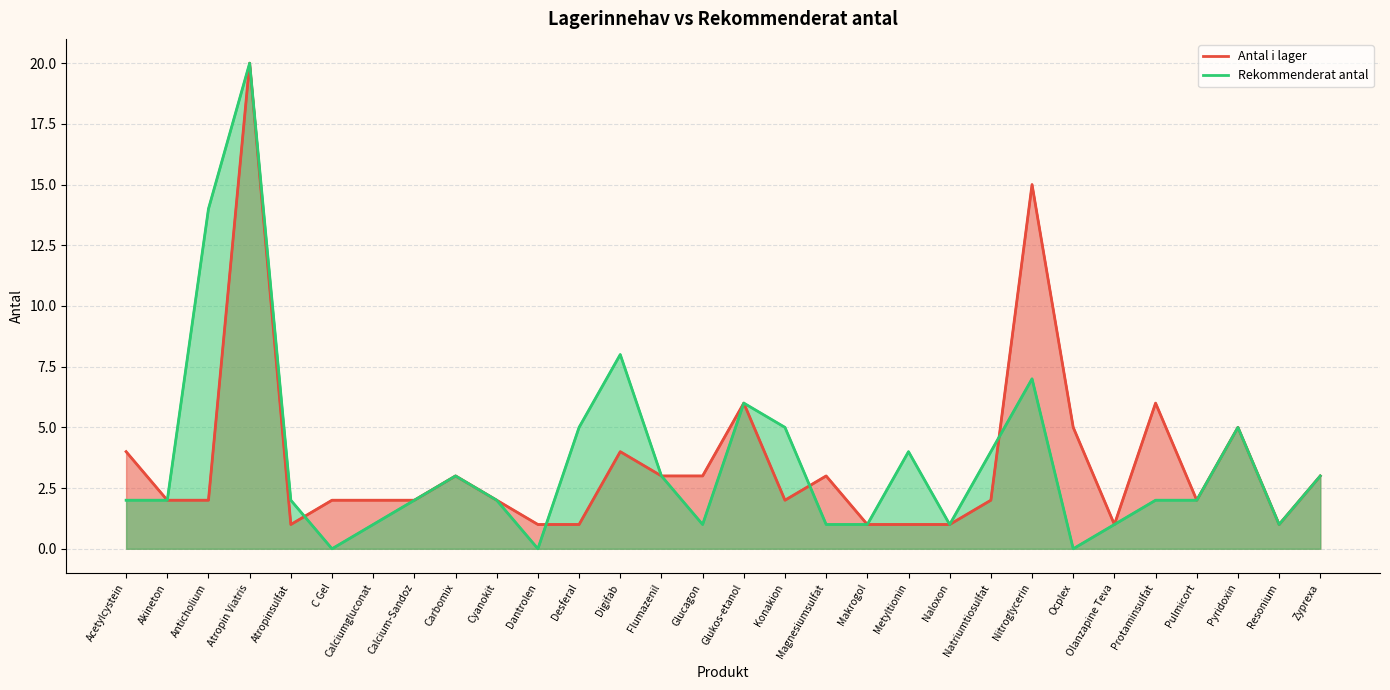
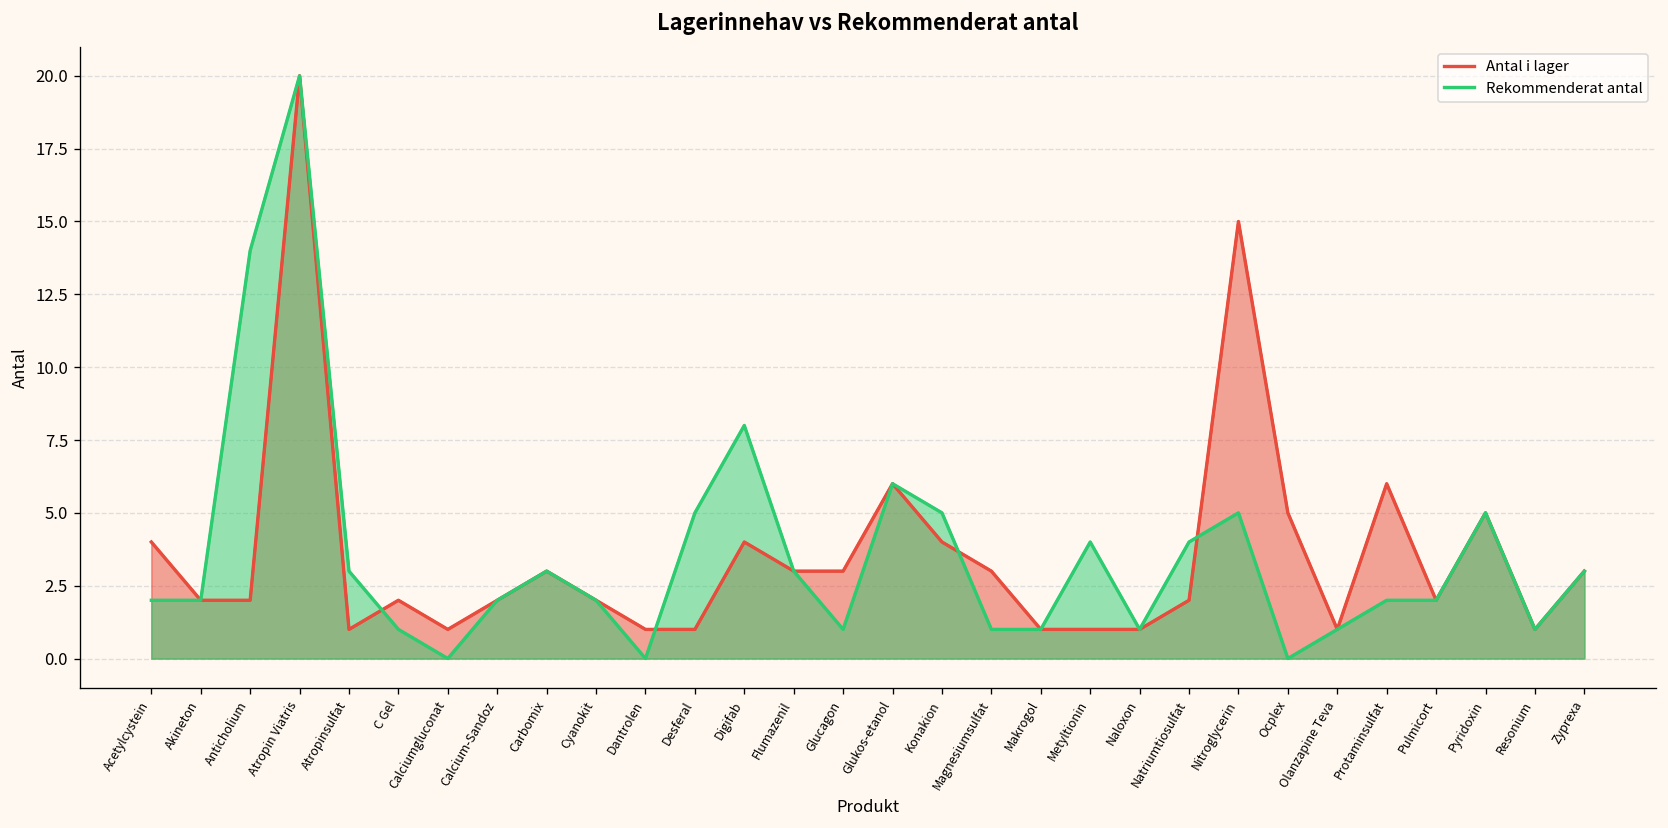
Rekommenderat antal, Atropinsulfat: 2 -> 3
Rekommenderat antal, C Gel: 0 -> 1
Antal i lager, Calciumgluconat: 2 -> 1
Rekommenderat antal, Calciumgluconat: 1 -> 0
Antal i lager, Konakion: 2 -> 4
Rekommenderat antal, Nitroglycerin: 7 -> 5
